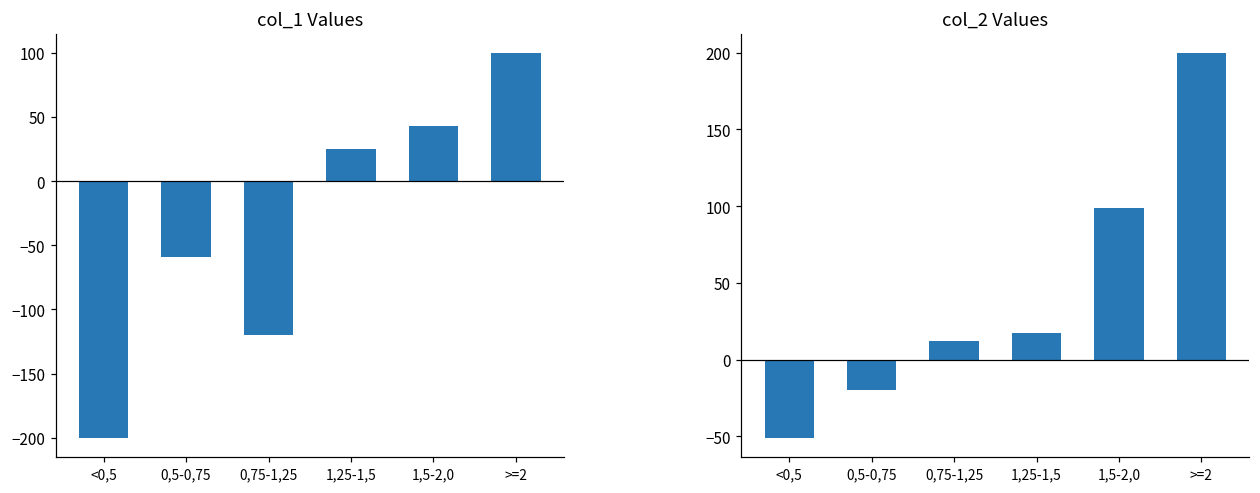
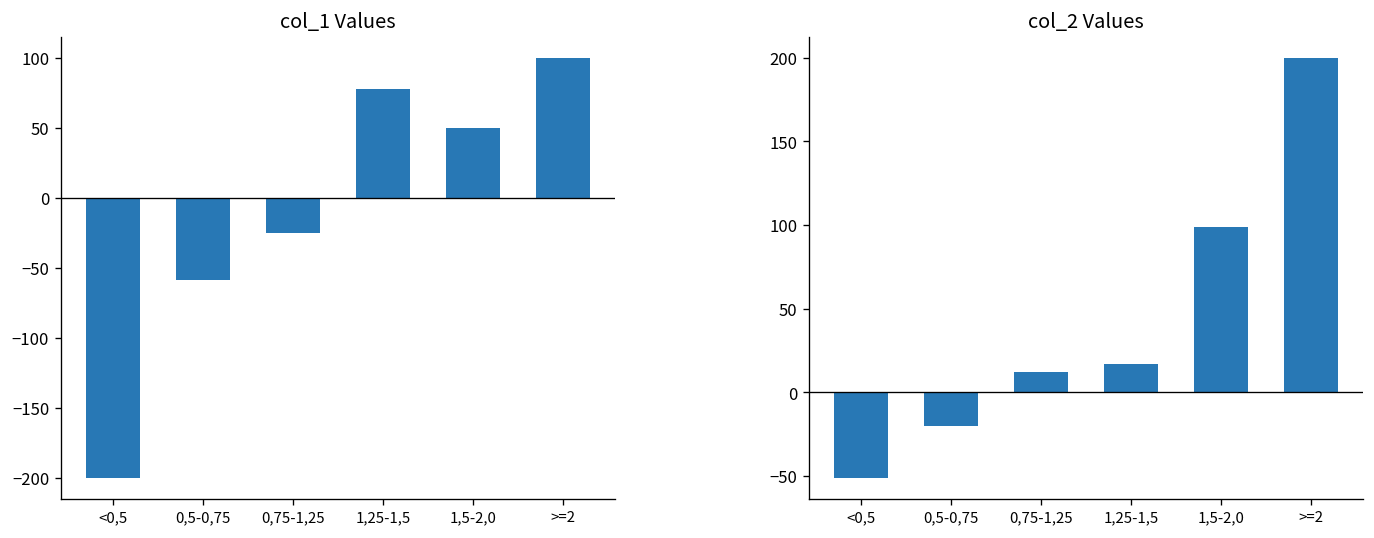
col_1 Values, 0,75-1,25: -120 -> -25
col_1 Values, 1,25-1,5: 25 -> 78
col_1 Values, 1,5-2,0: 43 -> 50
